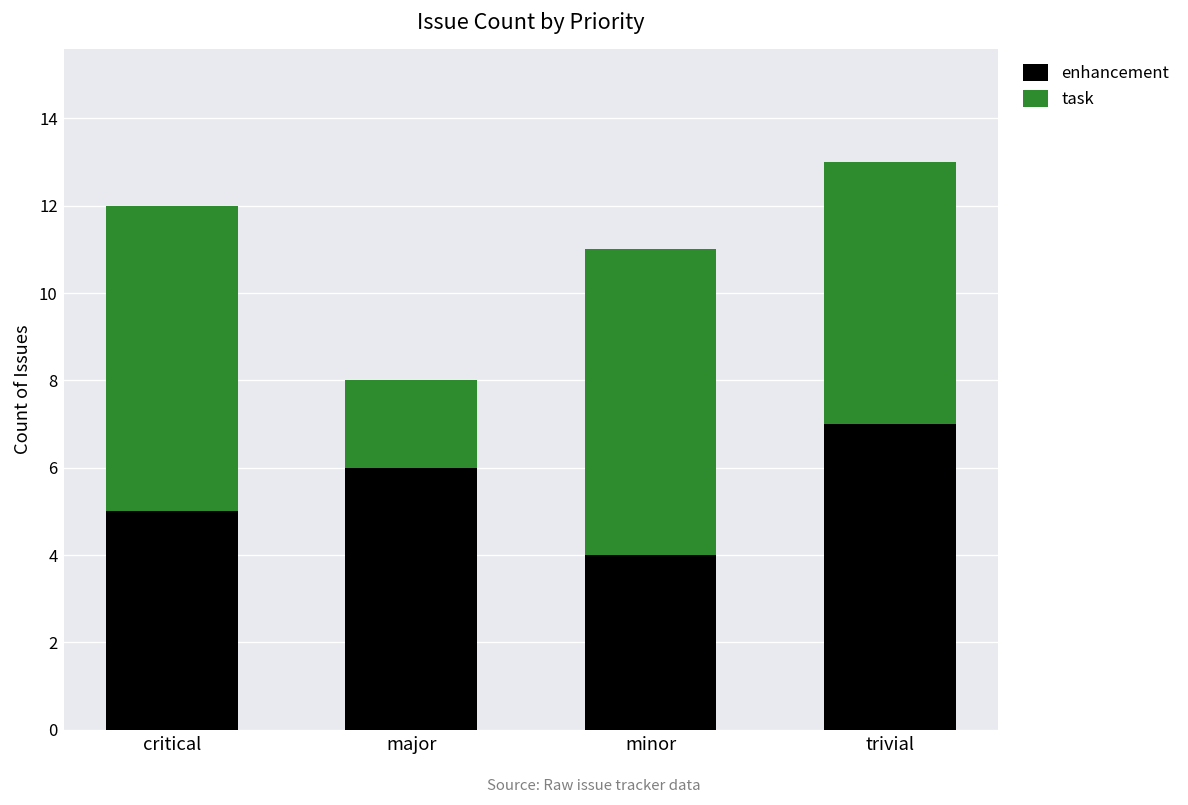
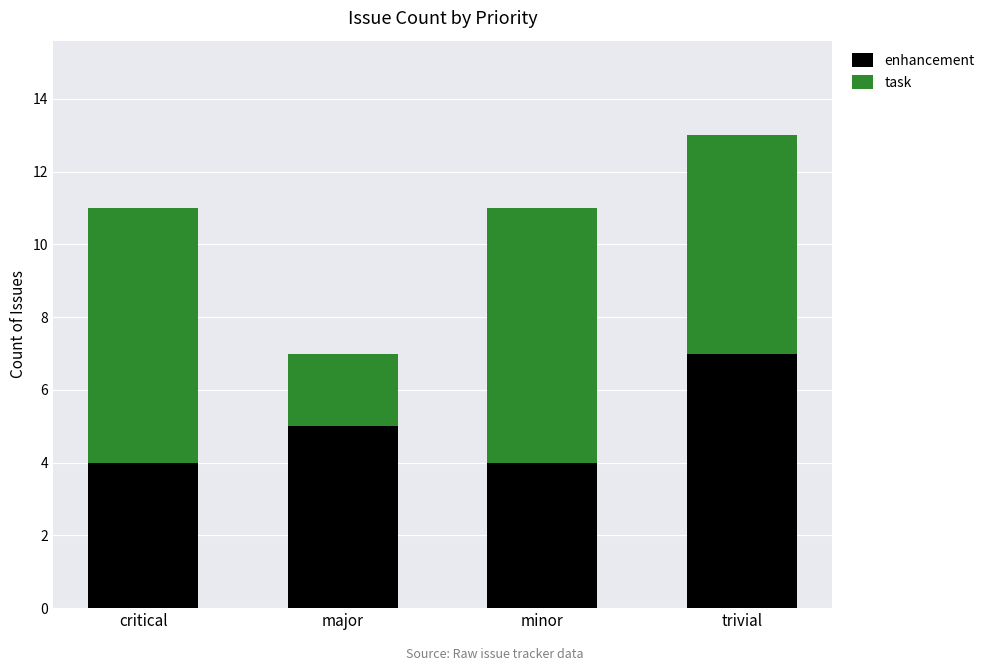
enhancement, critical: 5 -> 4
enhancement, major: 6 -> 5
